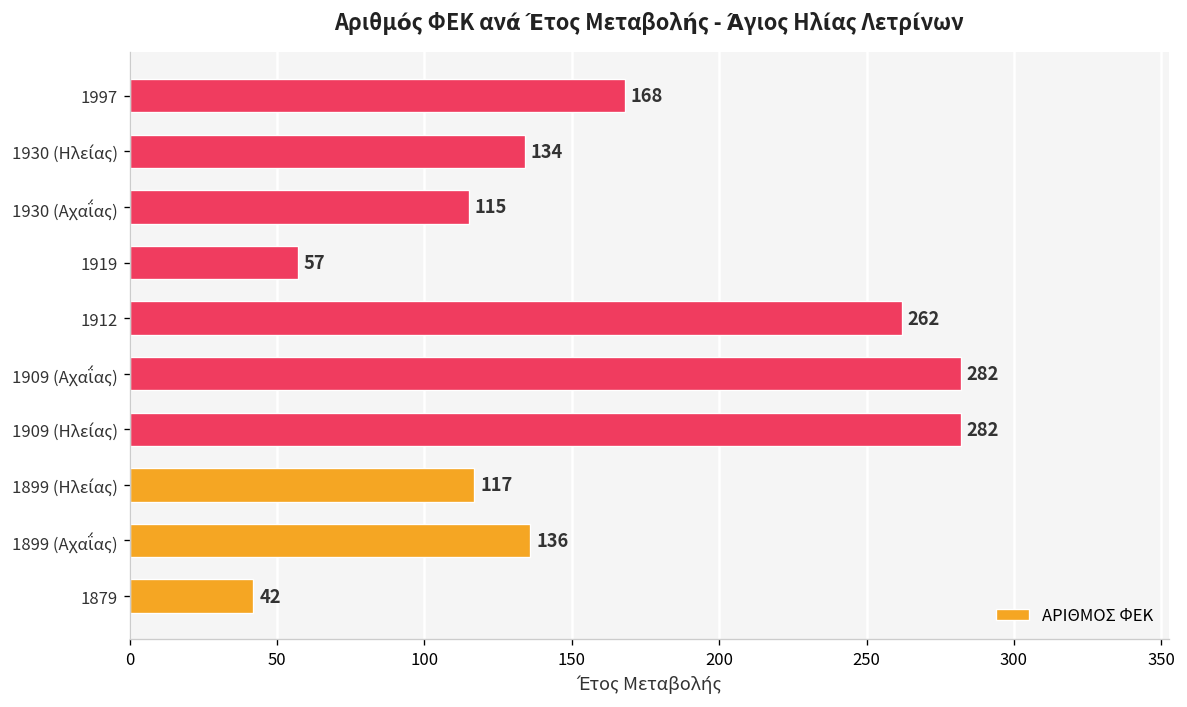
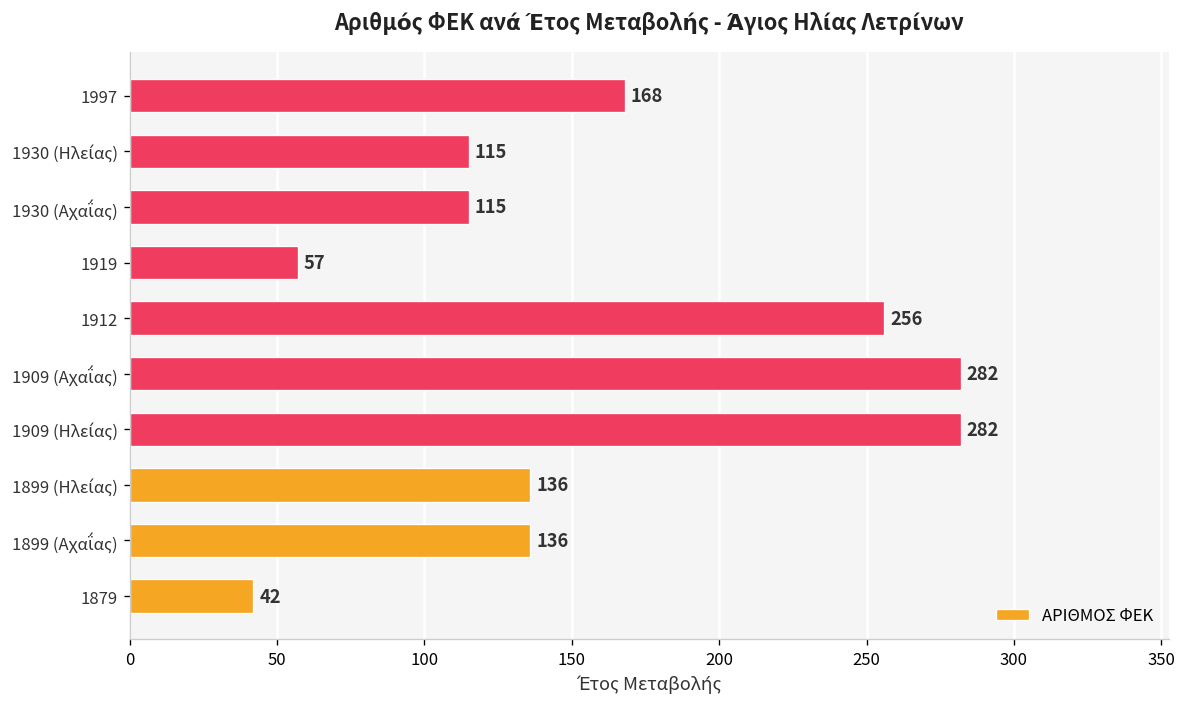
1930 (Ηλείας): 134 -> 115
1912: 262 -> 256
1899 (Ηλείας): 117 -> 136
